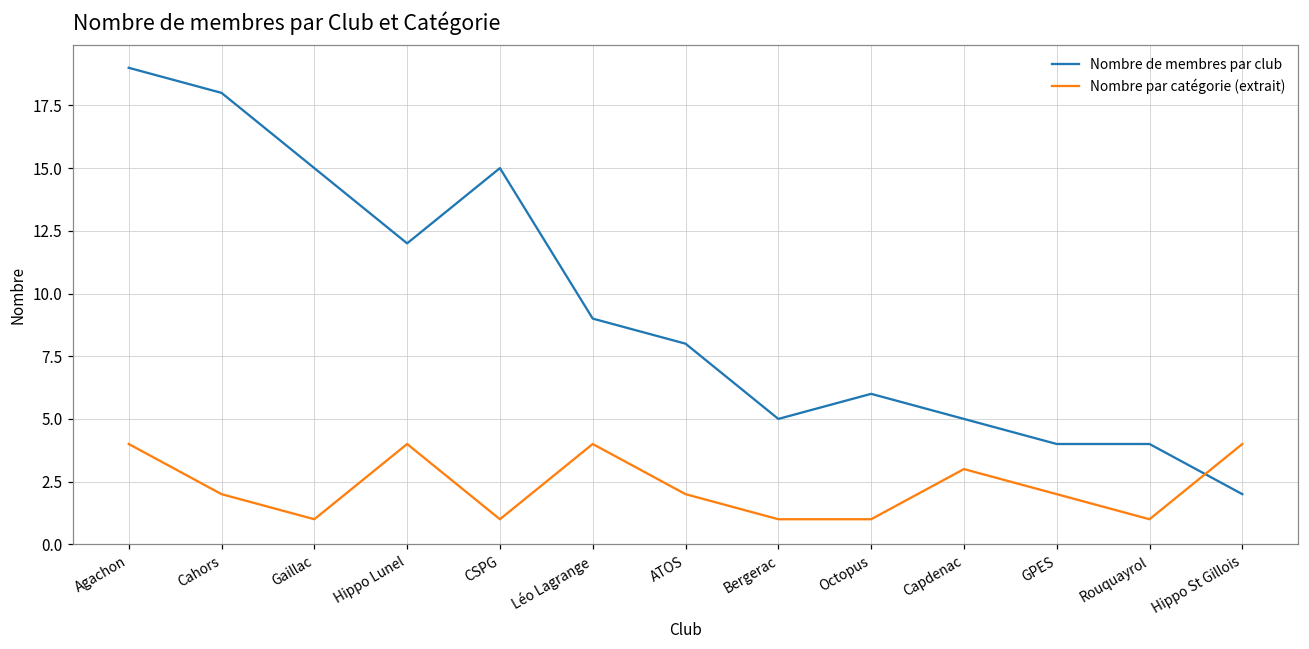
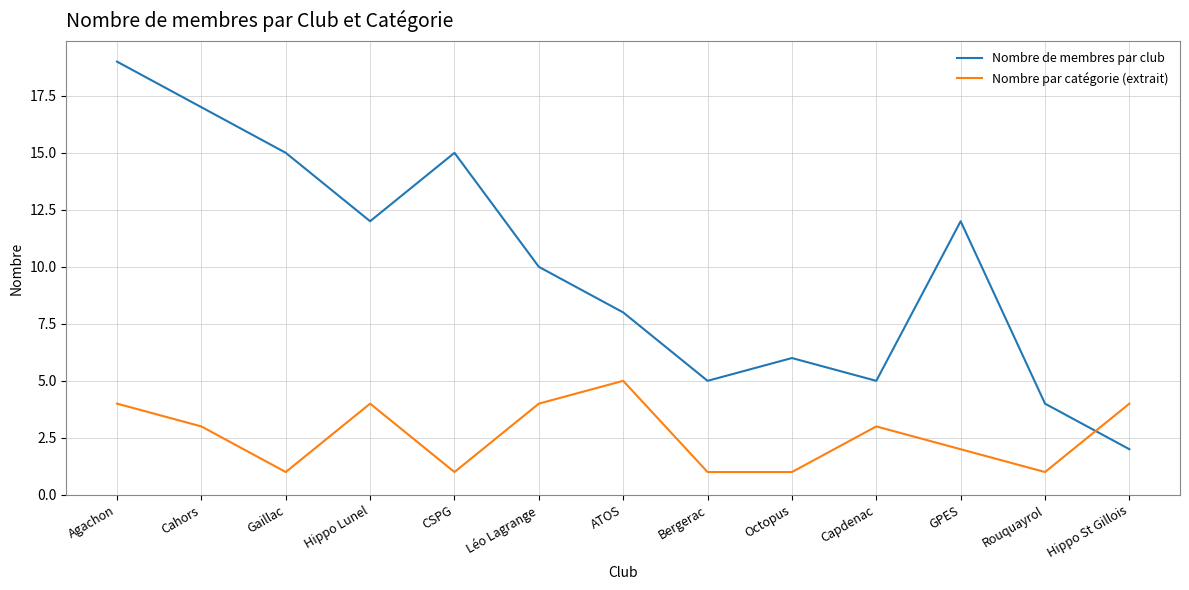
Nombre de membres par club, Cahors: 18 -> 17
Nombre par catégorie (extrait), Cahors: 2 -> 3
Nombre de membres par club, Léo Lagrange: 9 -> 10
Nombre par catégorie (extrait), ATOS: 2 -> 5
Nombre de membres par club, GPES: 4 -> 12
